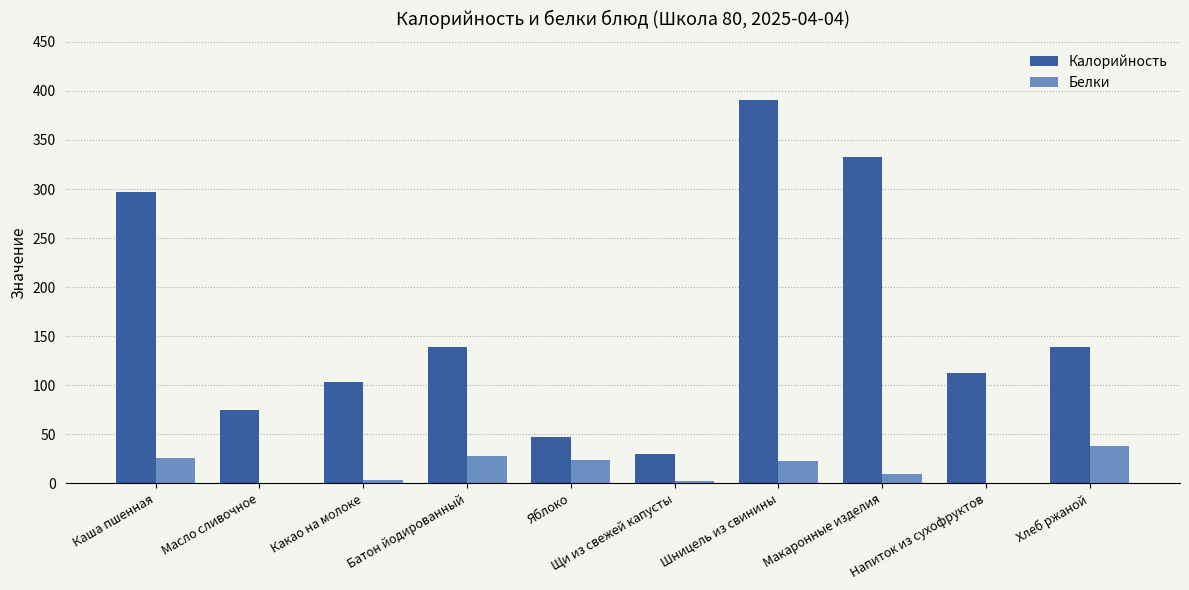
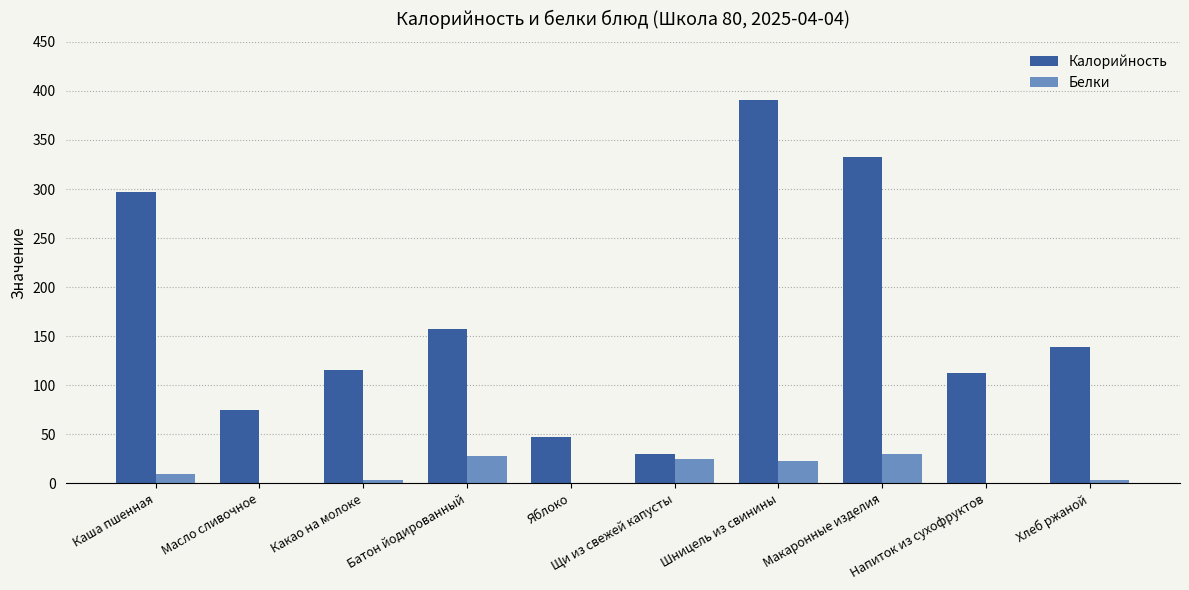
Белки, Каша пшенная: 30 -> 10
Калорийность, Какао на молоке: 100 -> 120
Калорийность, Батон йодированный: 140 -> 160
Белки, Яблоко: 20 -> 0
Белки, Щи из свежей капусты: 0 -> 30
Белки, Макаронные изделия: 10 -> 30
Белки, Хлеб ржаной: 40 -> 0
